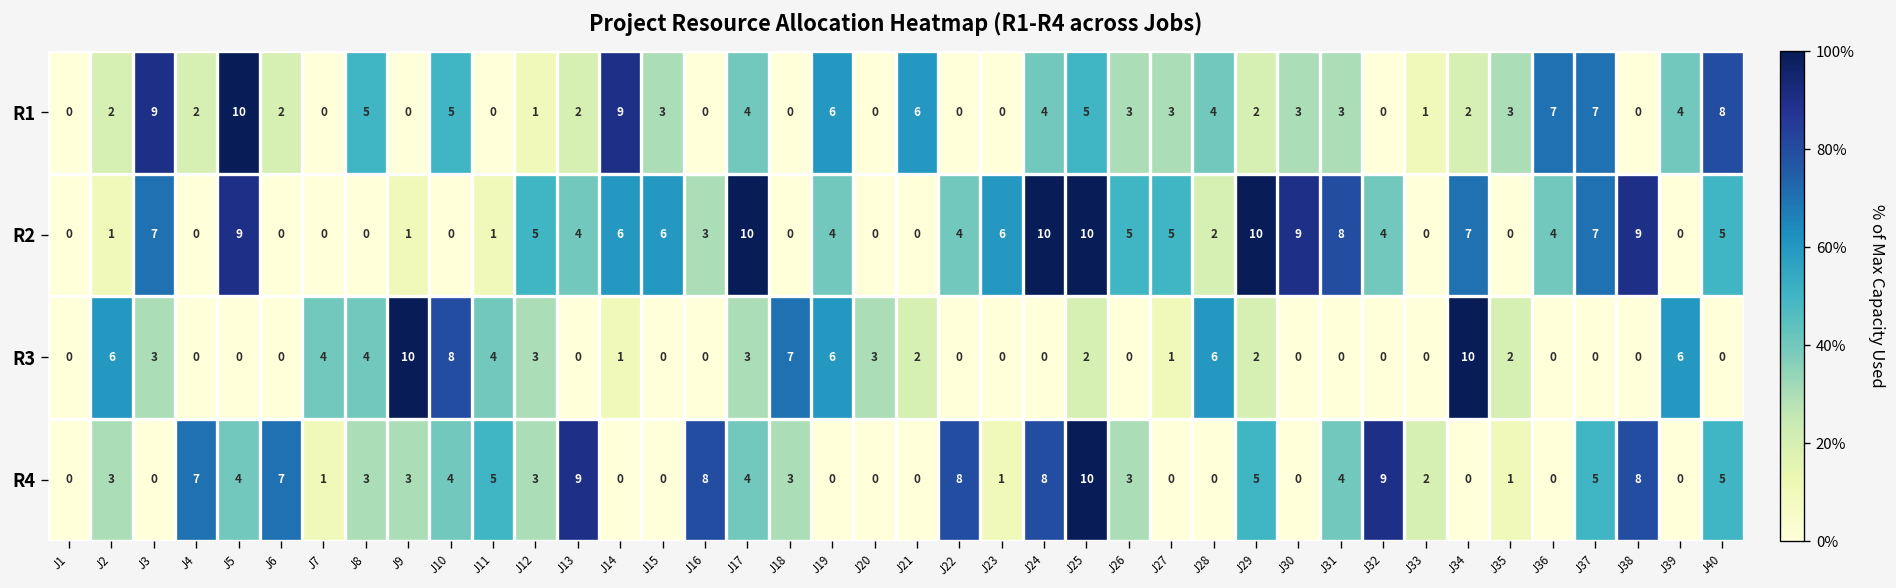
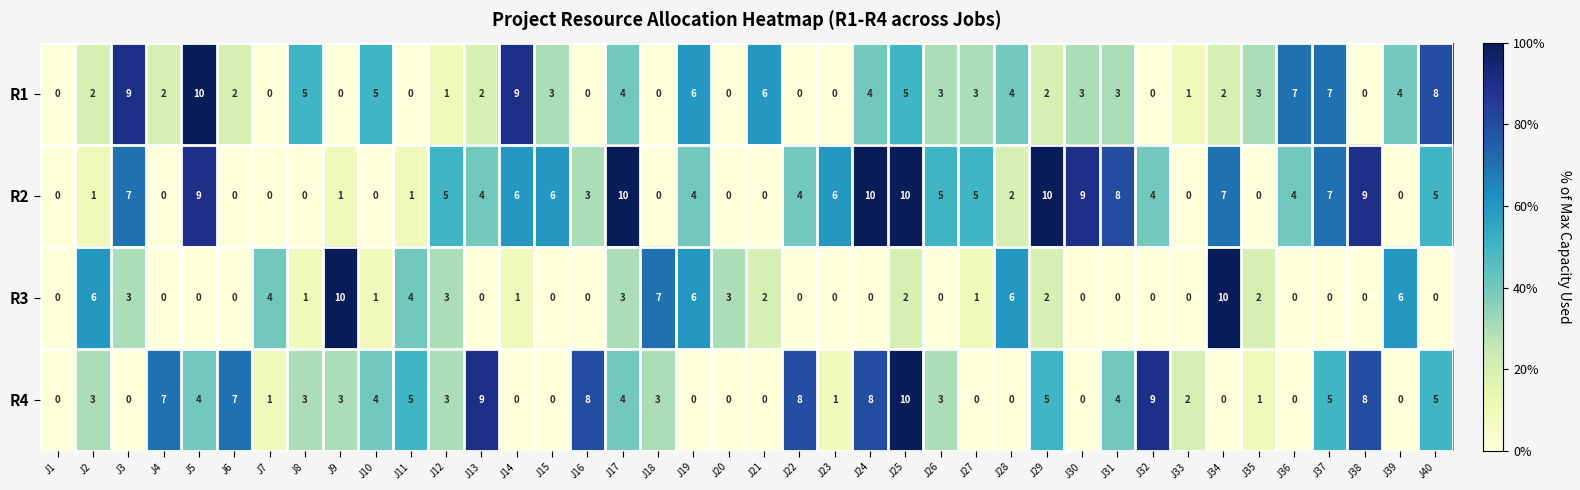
R3, J8: 4 -> 1
R3, J10: 8 -> 1
